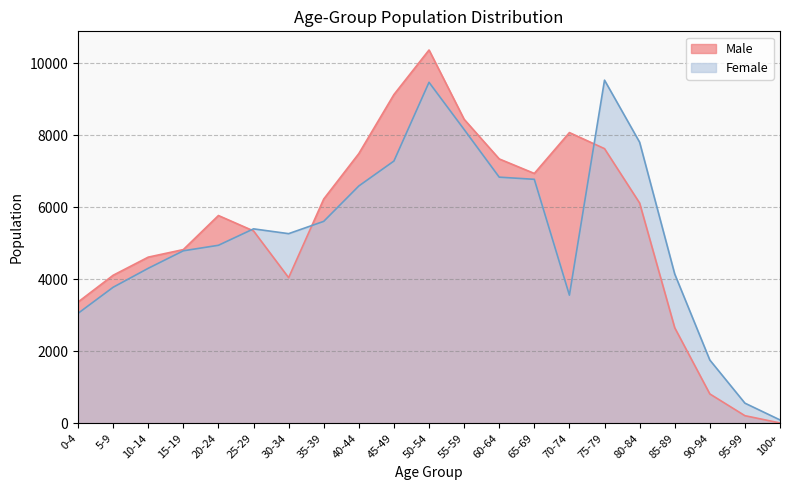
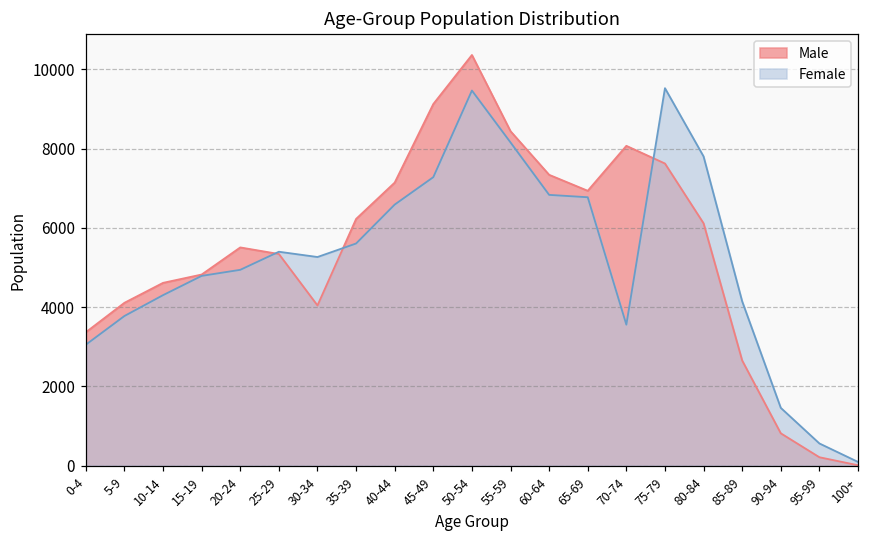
Male, 20-24: 5800 -> 5500
Male, 40-44: 7500 -> 7100
Female, 90-94: 1800 -> 1500
